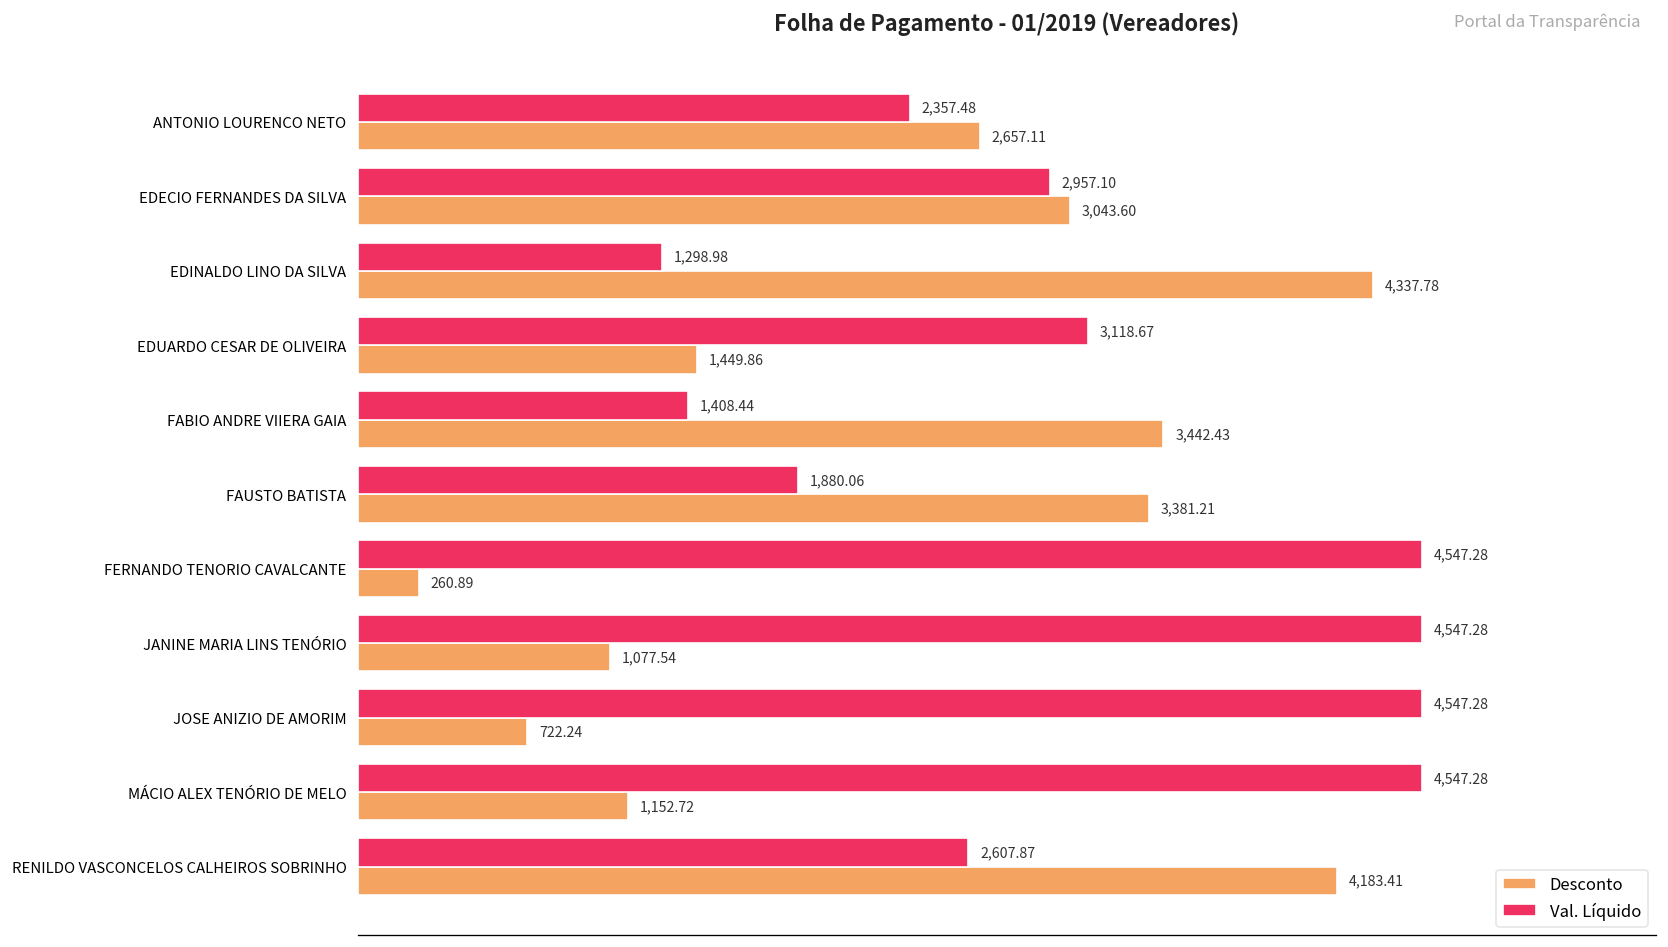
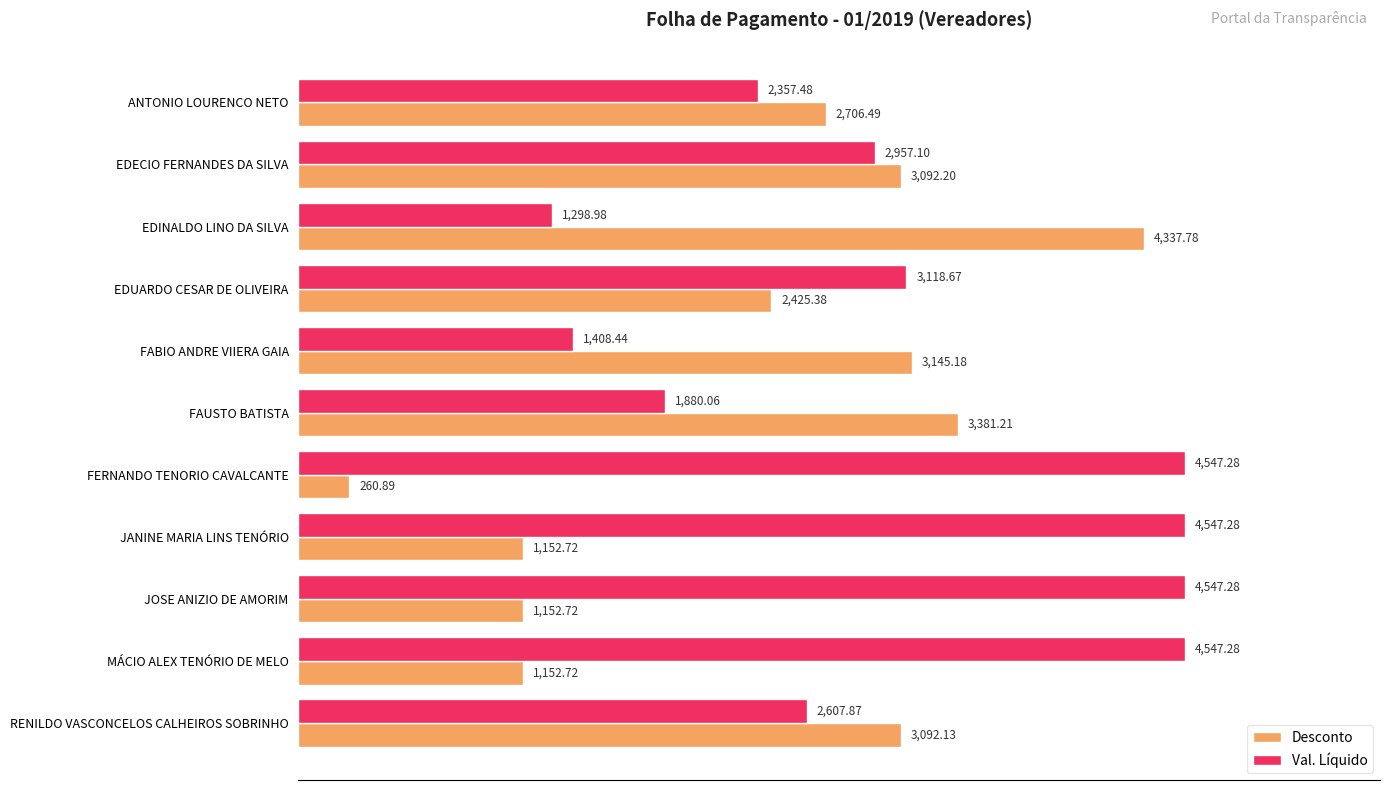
Desconto, ANTONIO LOURENCO NETO: 2,657.11 -> 2,706.49
Desconto, EDECIO FERNANDES DA SILVA: 3,043.60 -> 3,092.20
Desconto, EDUARDO CESAR DE OLIVEIRA: 1,449.86 -> 2,425.38
Desconto, FABIO ANDRE VIIERA GAIA: 3,442.43 -> 3,145.18
Desconto, JANINE MARIA LINS TENÓRIO: 1,077.54 -> 1,152.72
Desconto, JOSE ANIZIO DE AMORIM: 722.24 -> 1,152.72
Desconto, RENILDO VASCONCELOS CALHEIROS SOBRINHO: 4,183.41 -> 3,092.13
